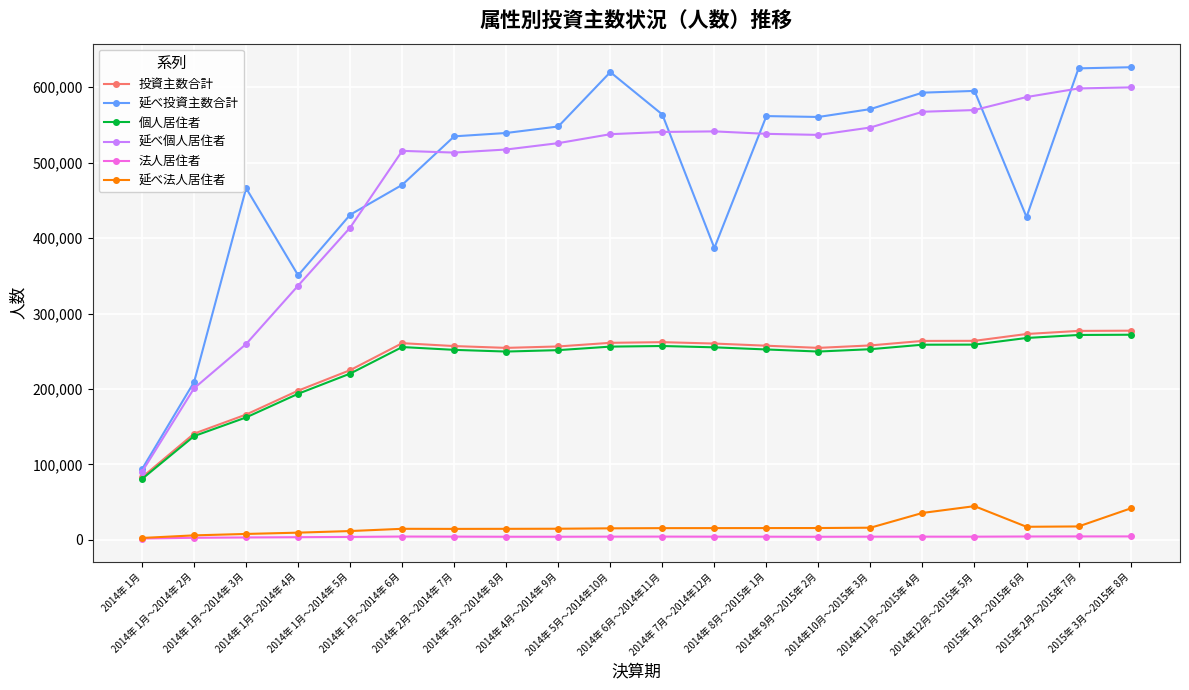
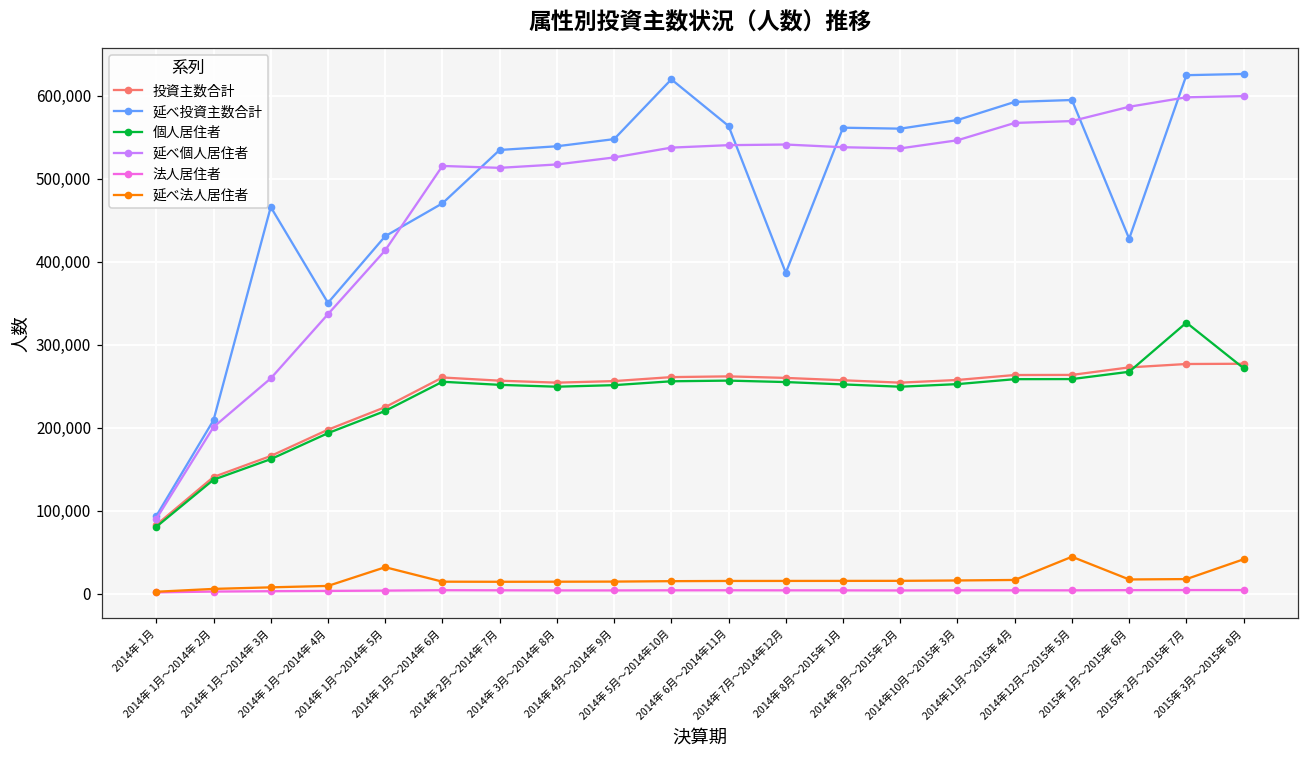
延べ法人居住者, 2014年 1月～2014年 5月: 10,000 -> 30,000
延べ法人居住者, 2014年11月～2015年 4月: 40,000 -> 20,000
個人居住者, 2015年 2月～2015年 7月: 270,000 -> 330,000
